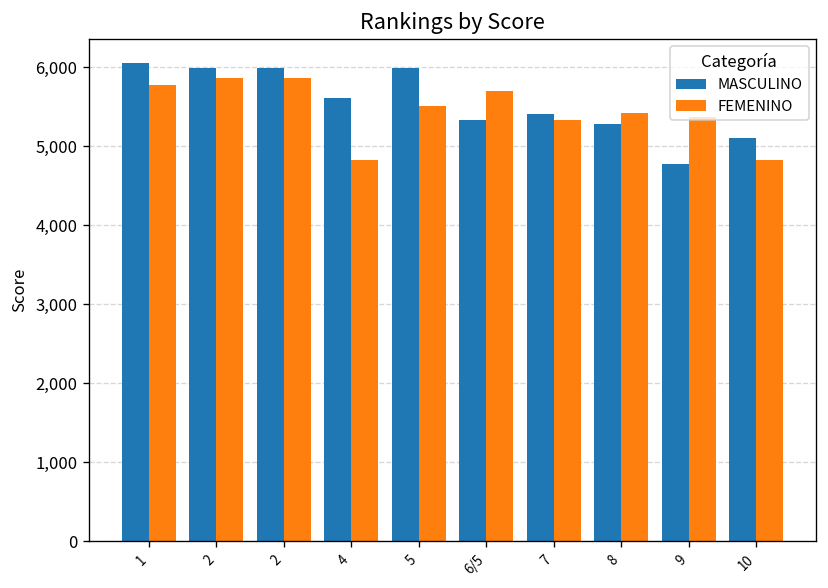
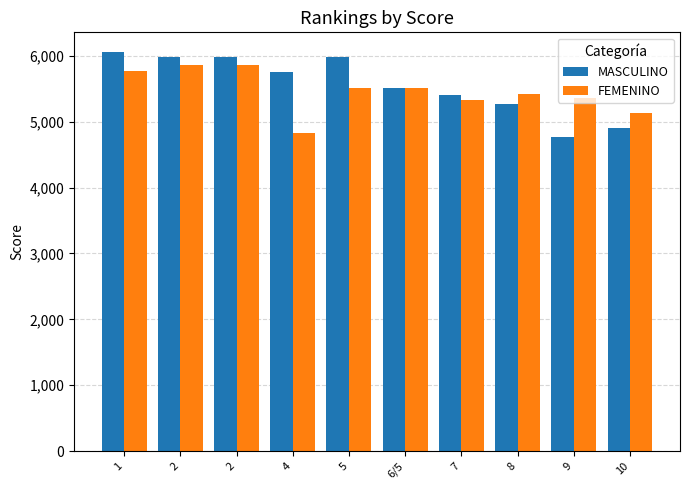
MASCULINO, 4: 5,600 -> 5,800
MASCULINO, 6/5: 5,300 -> 5,500
FEMENINO, 6/5: 5,700 -> 5,500
MASCULINO, 10: 5,100 -> 4,900
FEMENINO, 10: 4,800 -> 5,100
